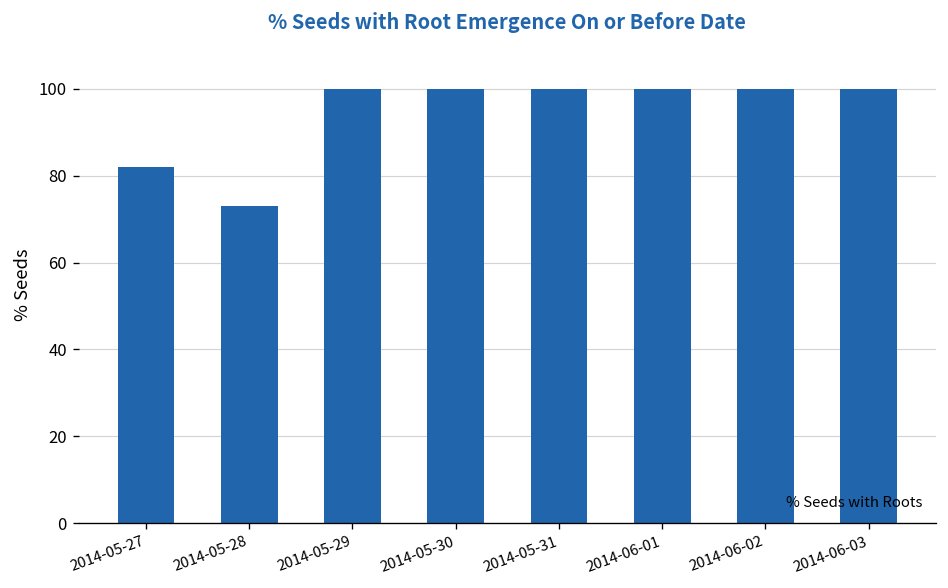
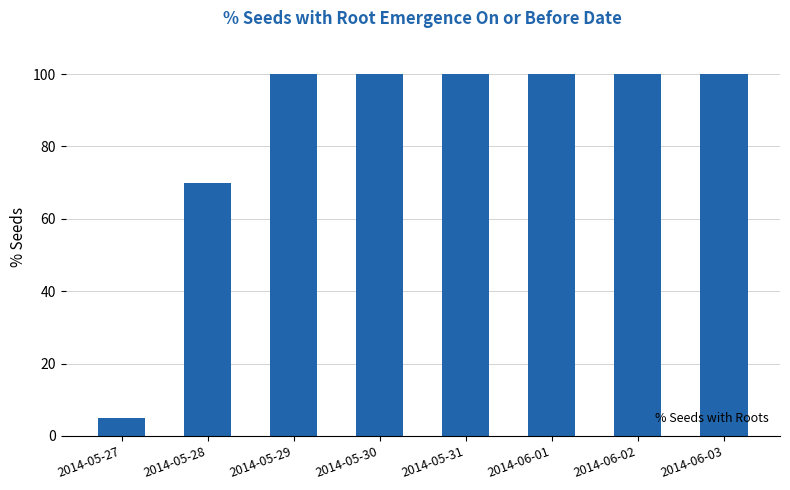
2014-05-27: 82 -> 5
2014-05-28: 73 -> 70
